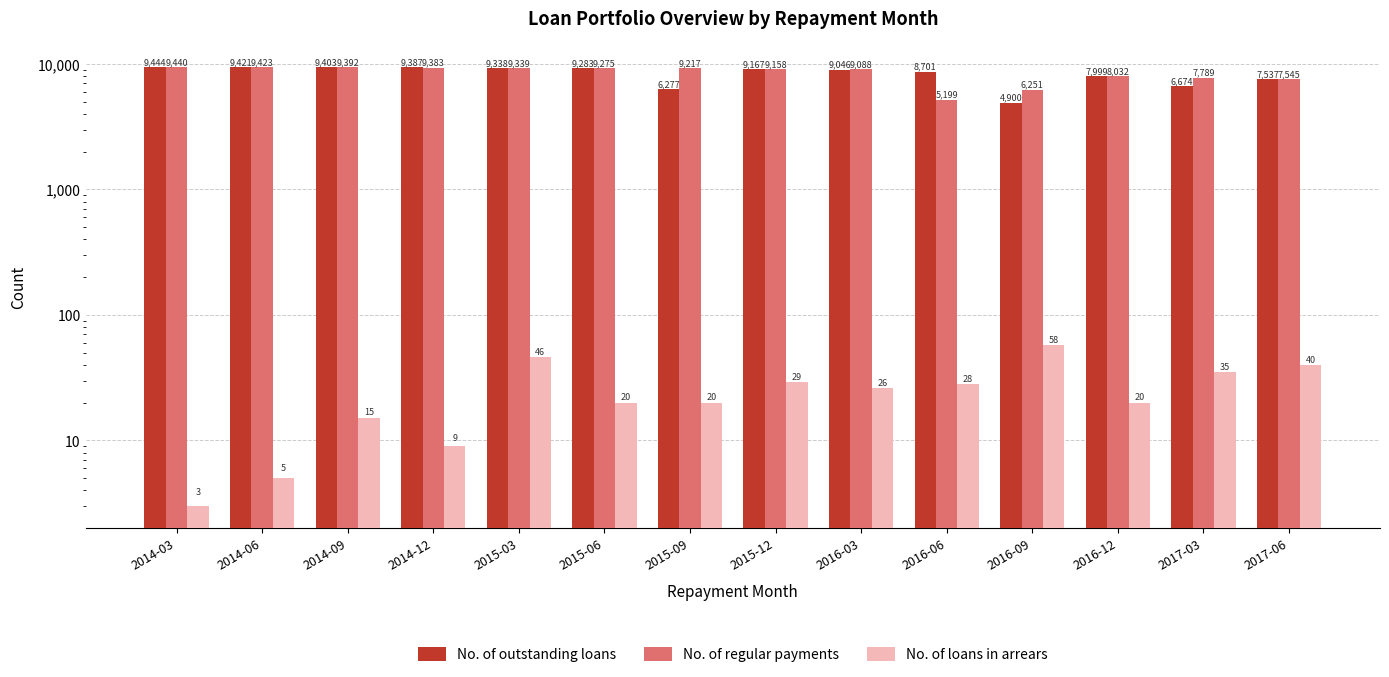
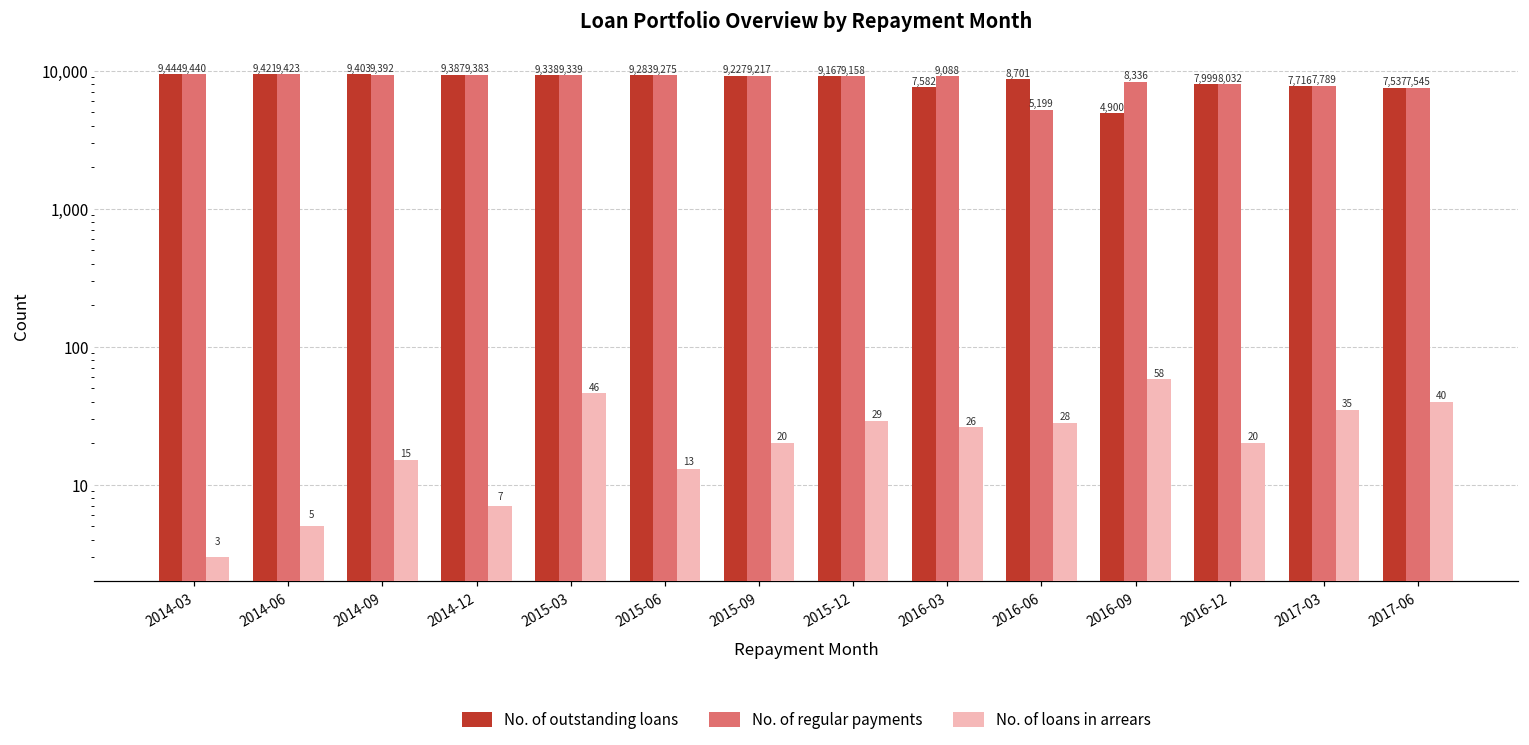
No. of loans in arrears, 2014-12: 9 -> 7
No. of loans in arrears, 2015-06: 20 -> 13
No. of outstanding loans, 2015-09: 6,277 -> 9,227
No. of outstanding loans, 2016-03: 9,046 -> 7,582
No. of regular payments, 2016-09: 6,251 -> 8,336
No. of outstanding loans, 2017-03: 6,674 -> 7,716
